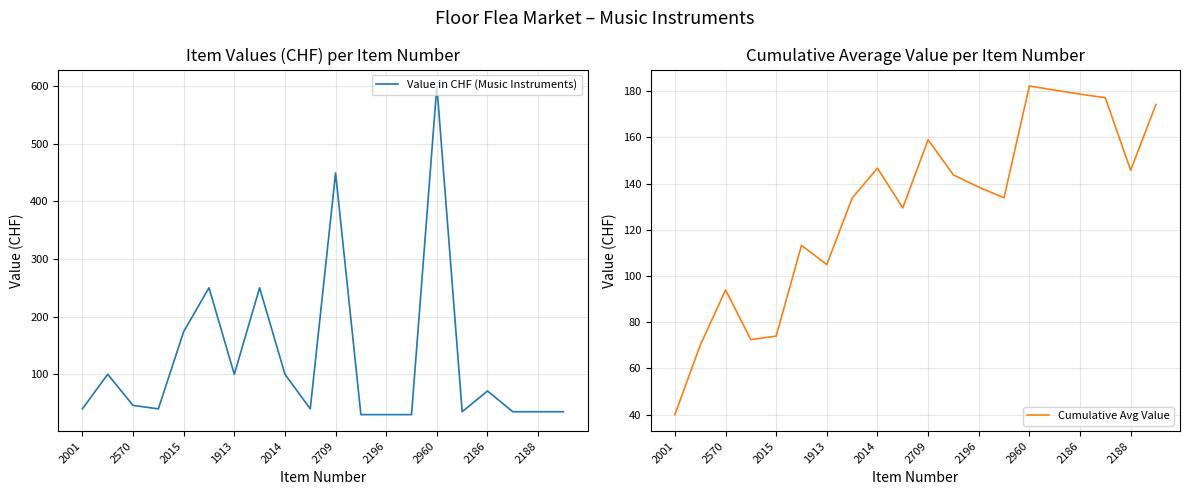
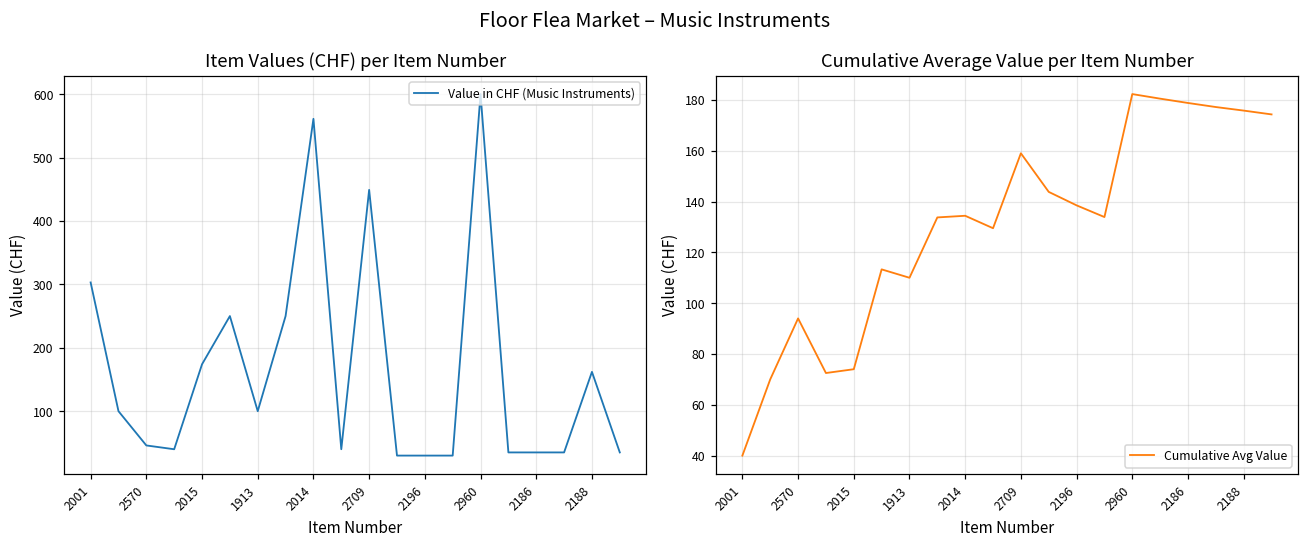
Item Values (CHF) per Item Number, 2001: 40 -> 300
Item Values (CHF) per Item Number, 2014: 100 -> 560
Item Values (CHF) per Item Number, 2186: 70 -> 40
Item Values (CHF) per Item Number, 2188: 40 -> 160
Cumulative Average Value per Item Number, 1913: 105 -> 110
Cumulative Average Value per Item Number, 2014: 147 -> 134
Cumulative Average Value per Item Number, 2188: 146 -> 176
